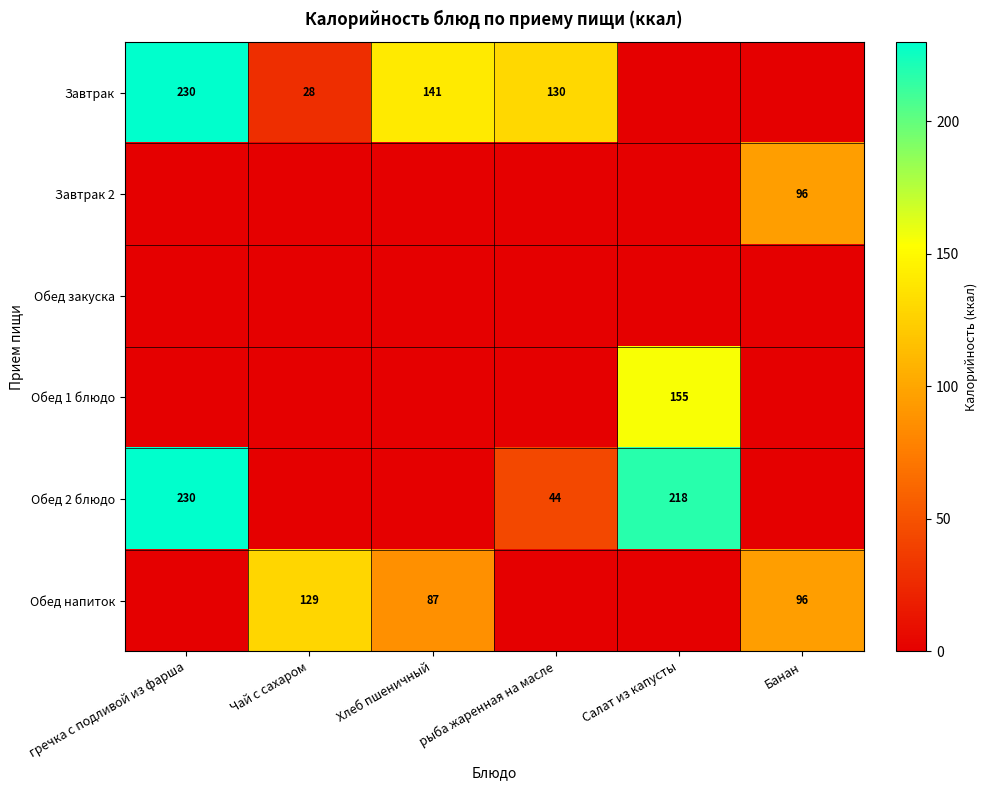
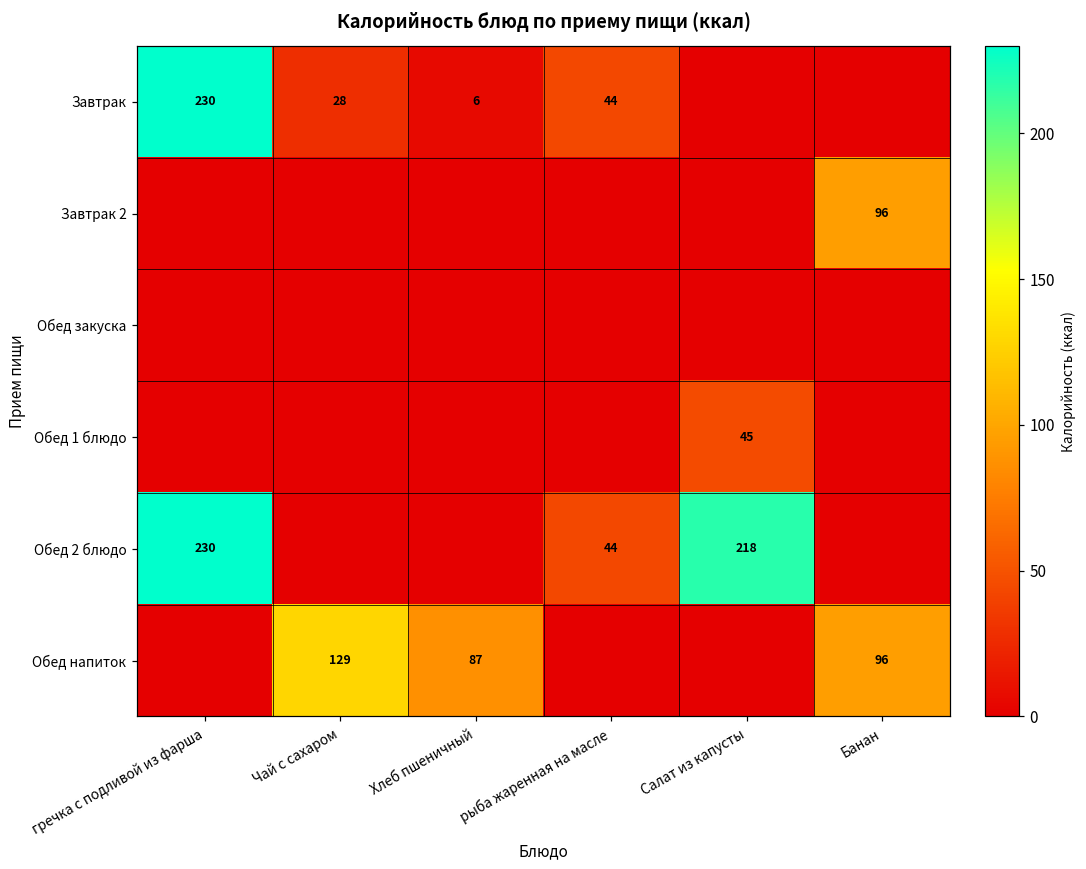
Завтрак, Хлеб пшеничный: 141 -> 6
Завтрак, рыба жаренная на масле: 130 -> 44
Обед 1 блюдо, Салат из капусты: 155 -> 45
